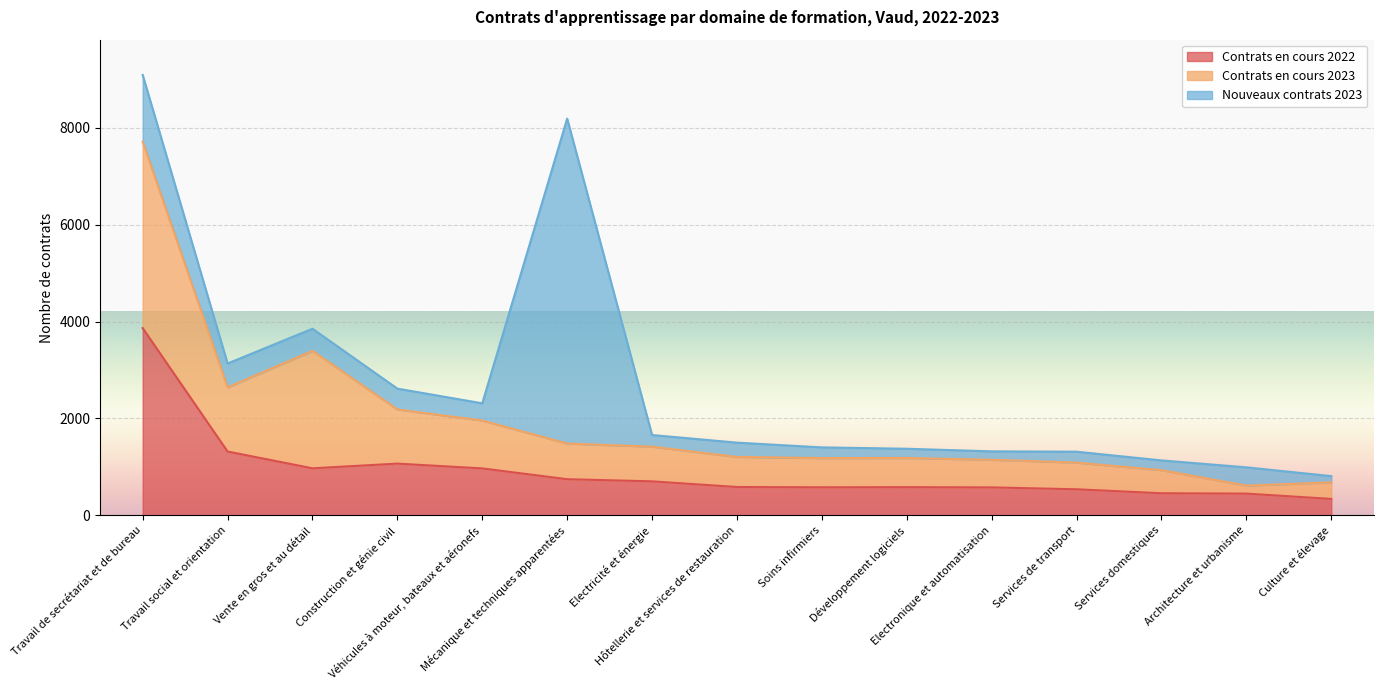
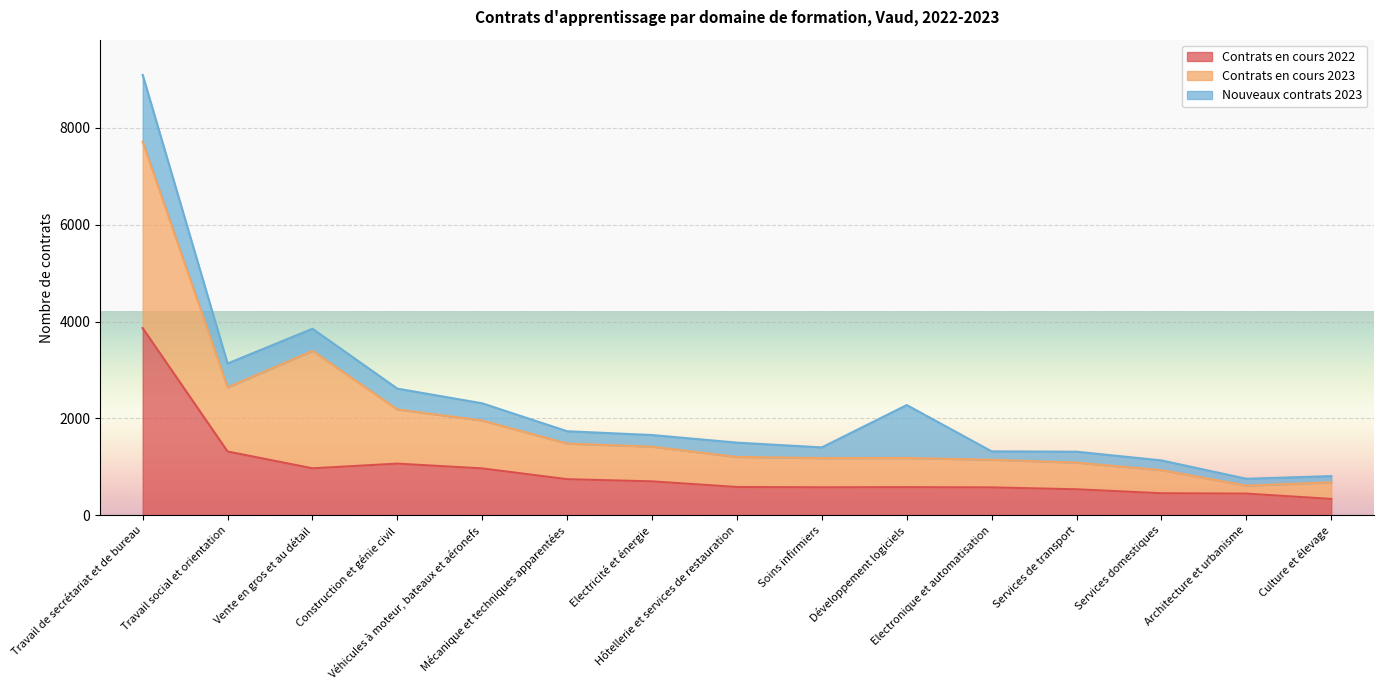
Nouveaux contrats 2023, Mécanique et techniques apparentées: 6700 -> 300
Nouveaux contrats 2023, Développement logiciels: 200 -> 1100
Nouveaux contrats 2023, Architecture et urbanisme: 400 -> 100
